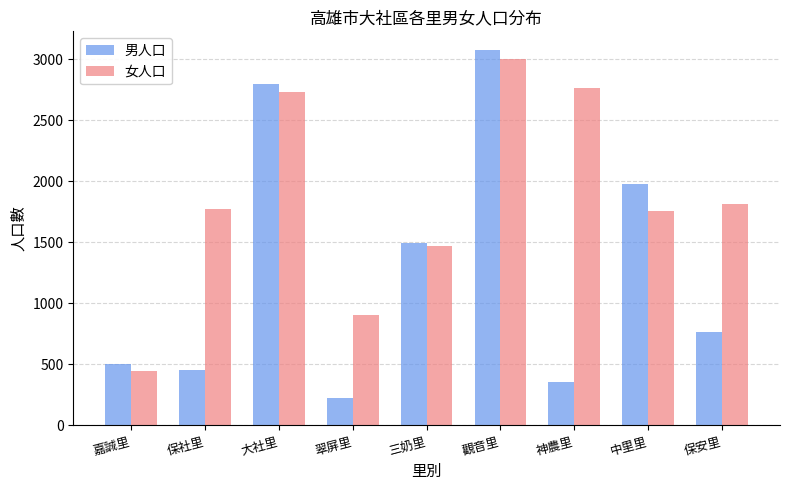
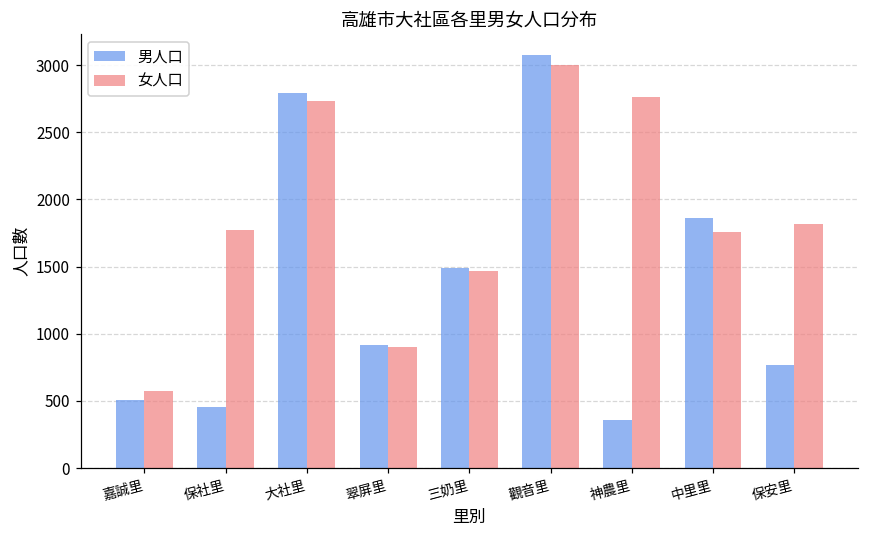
女人口, 嘉誠里: 450 -> 570
男人口, 翠屏里: 220 -> 920
男人口, 中里里: 1980 -> 1860
